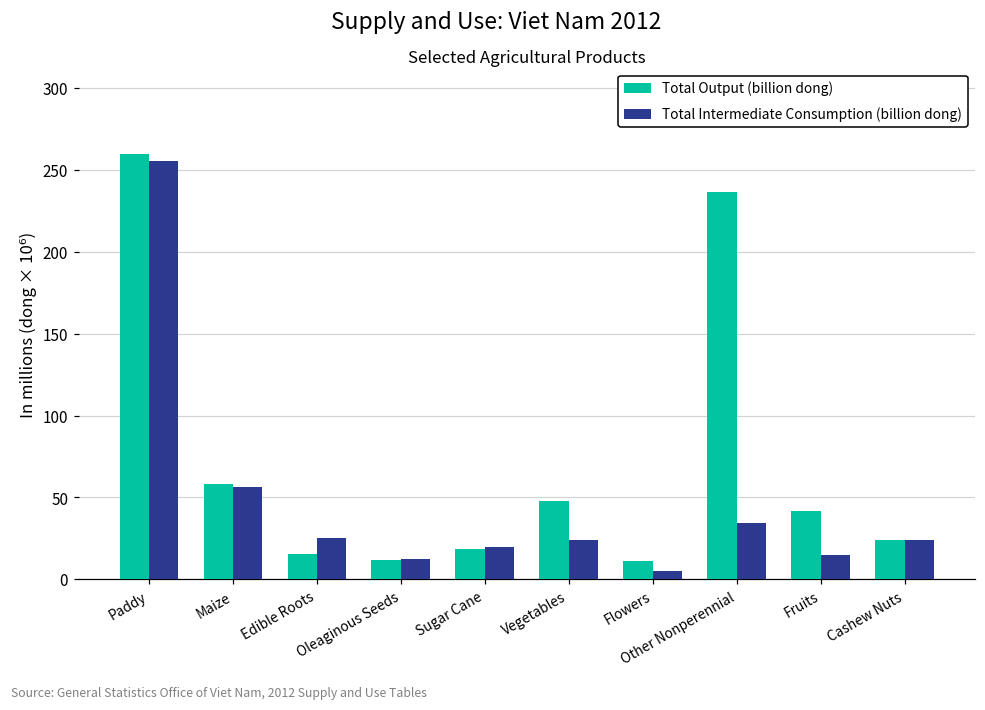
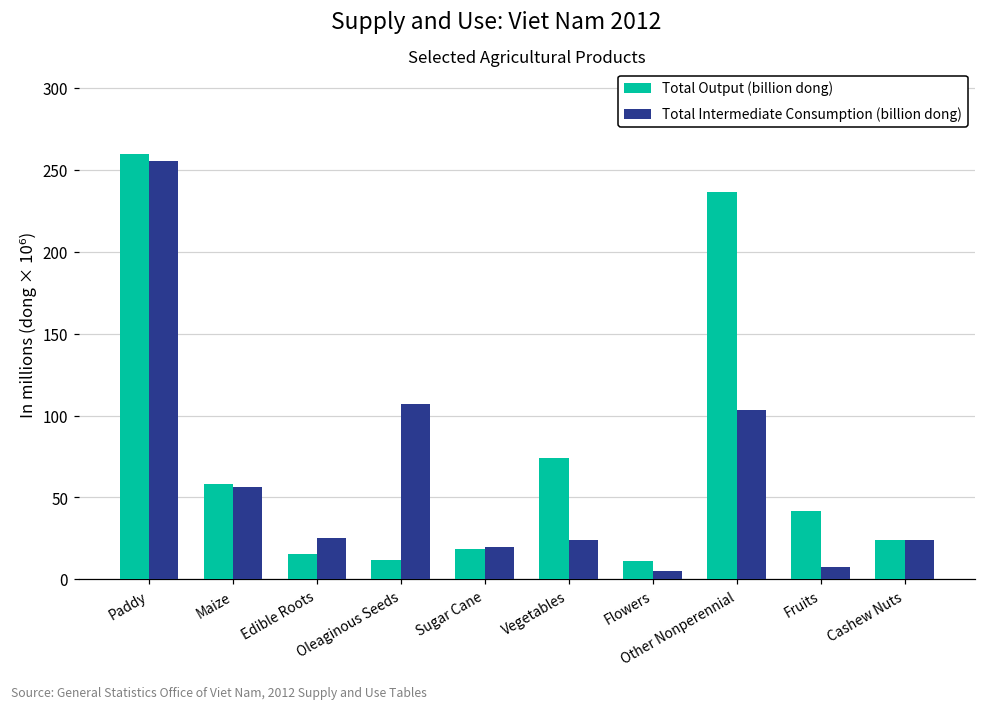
Total Intermediate Consumption (billion dong), Oleaginous Seeds: 13 -> 107
Total Output (billion dong), Vegetables: 48 -> 74
Total Intermediate Consumption (billion dong), Other Nonperennial: 34 -> 104
Total Intermediate Consumption (billion dong), Fruits: 15 -> 8
